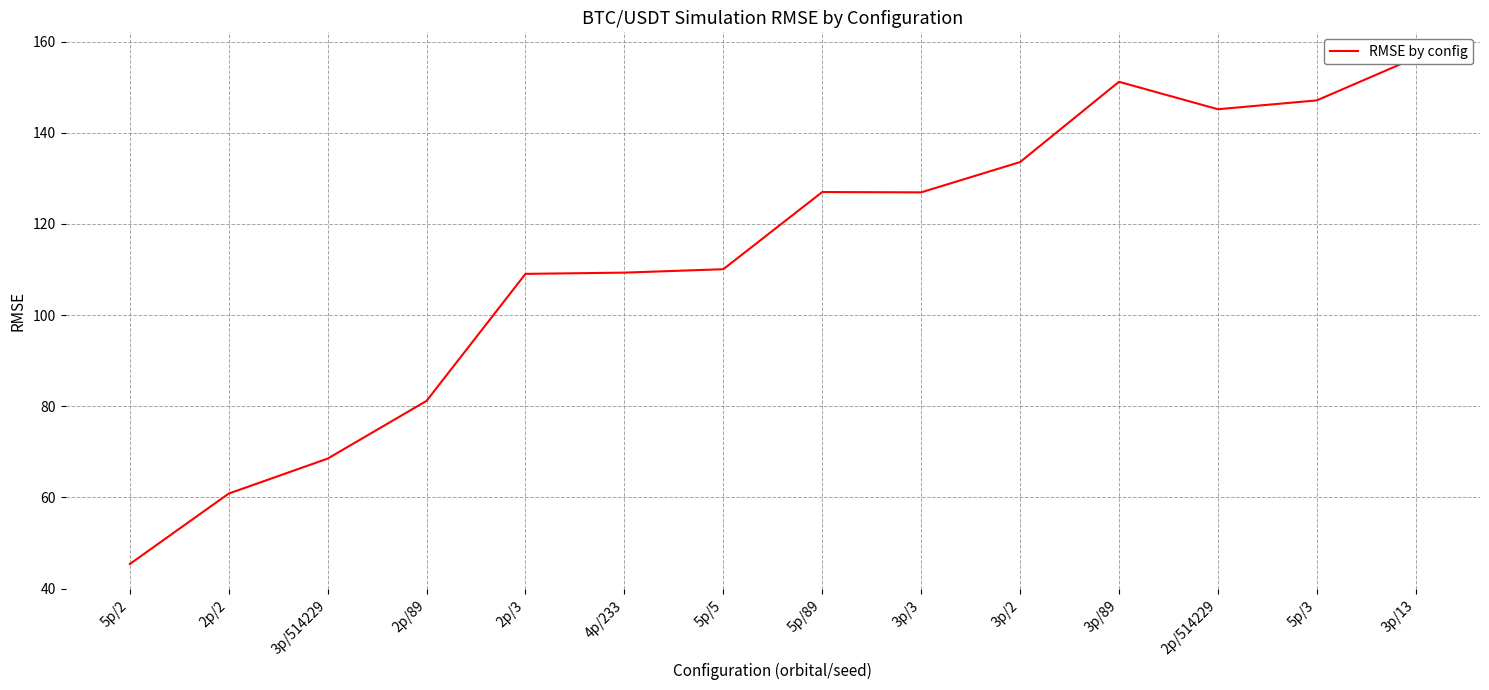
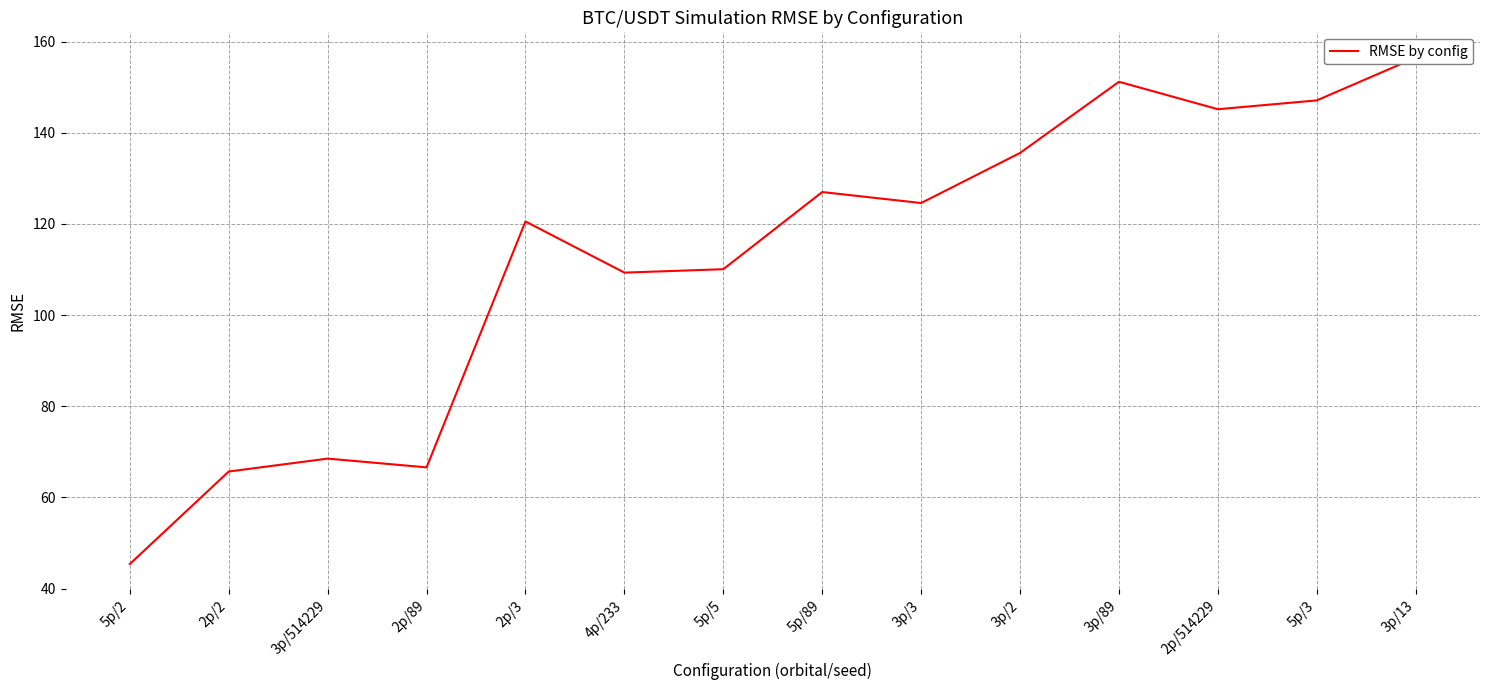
2p/2: 61 -> 66
2p/89: 81 -> 67
2p/3: 109 -> 121
3p/3: 127 -> 125
3p/2: 134 -> 136
